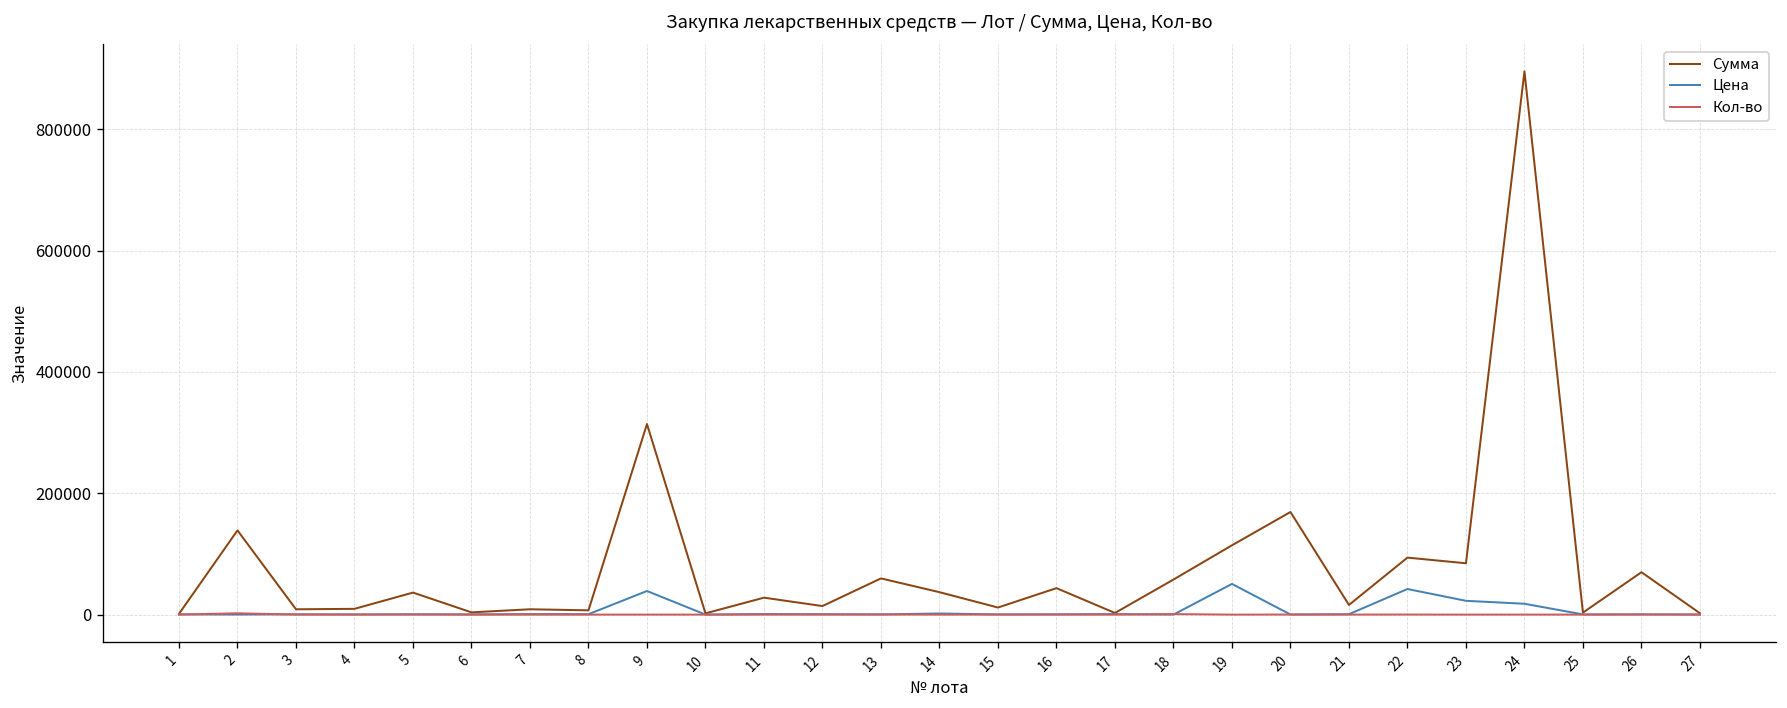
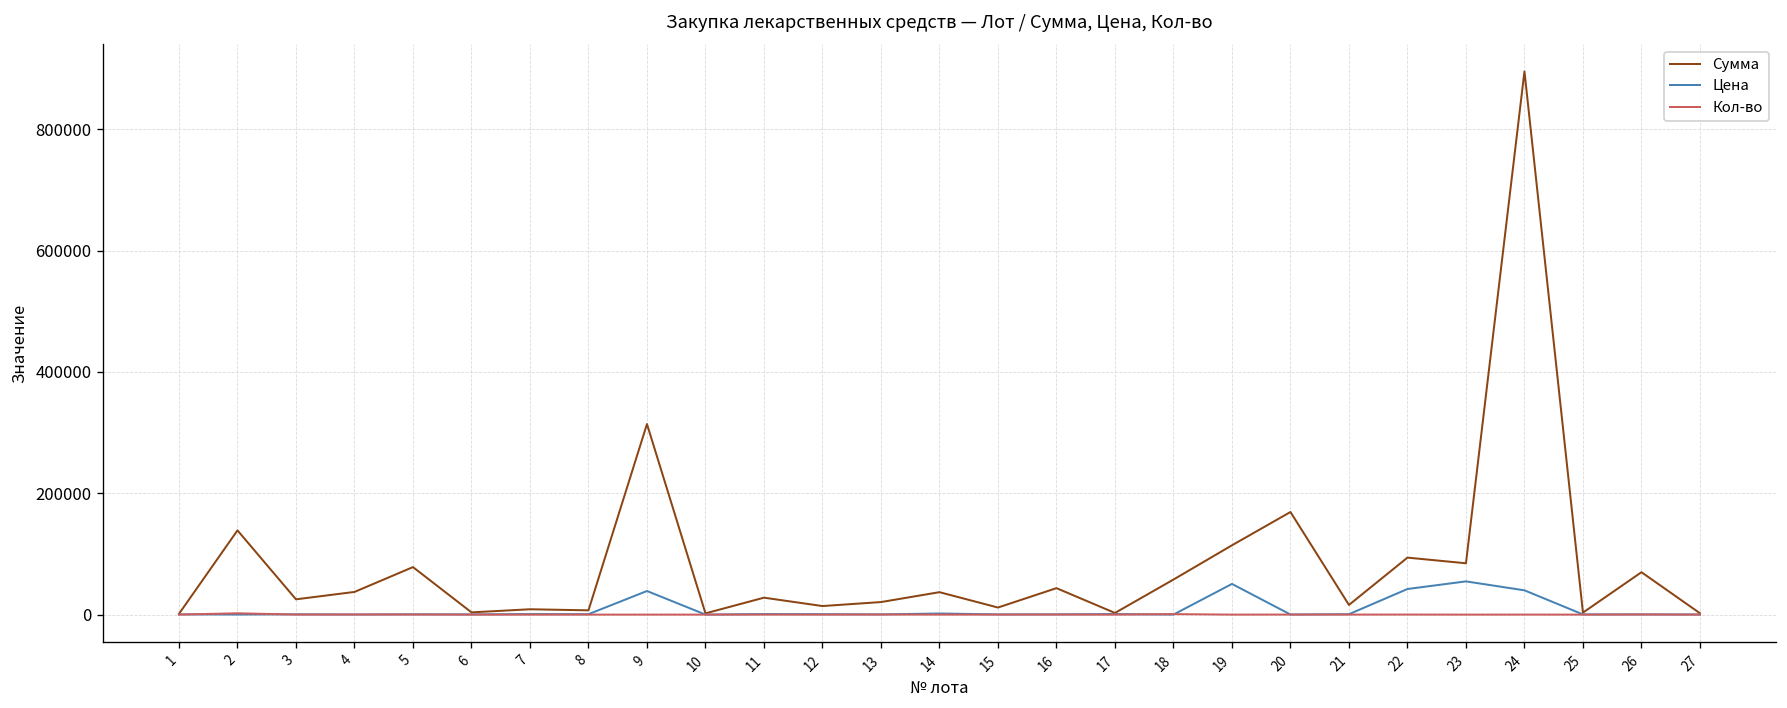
Сумма, 3: 10000 -> 30000
Сумма, 4: 10000 -> 40000
Сумма, 5: 40000 -> 80000
Сумма, 13: 60000 -> 20000
Цена, 23: 20000 -> 50000
Цена, 24: 20000 -> 40000
